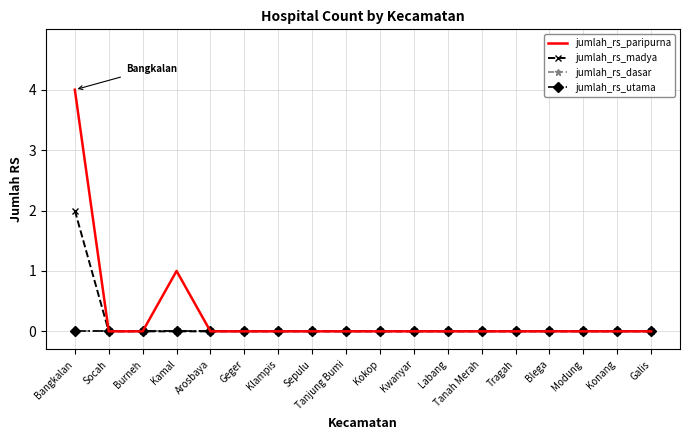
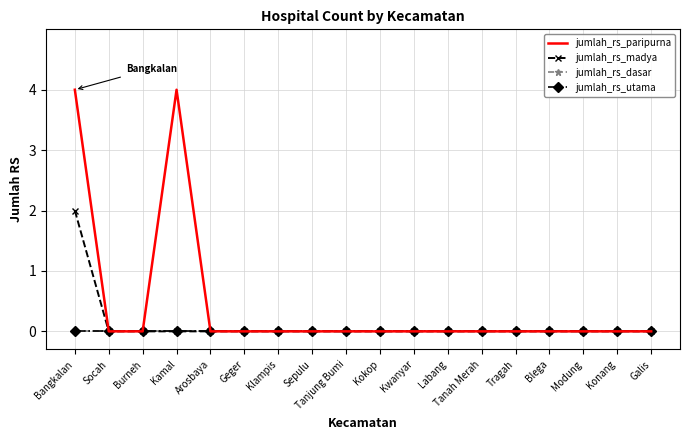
jumlah_rs_paripurna, Kamal: 1 -> 4
